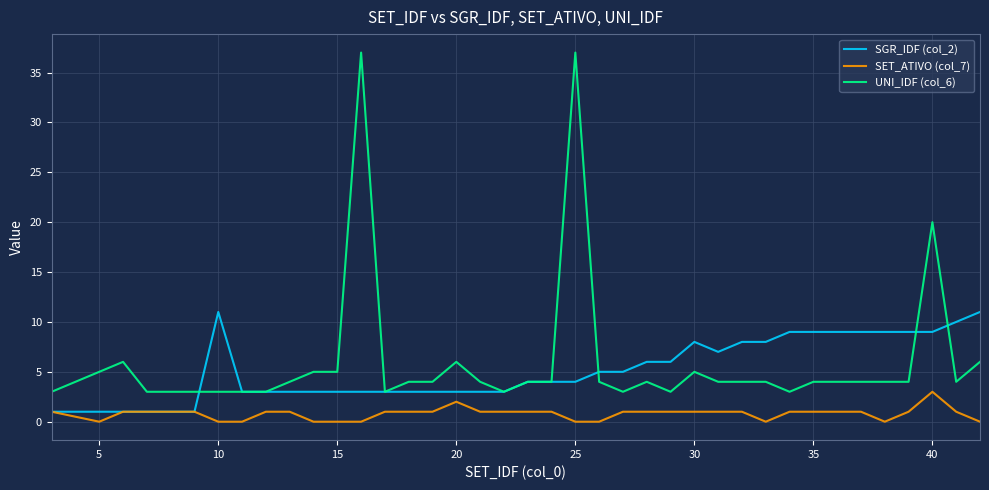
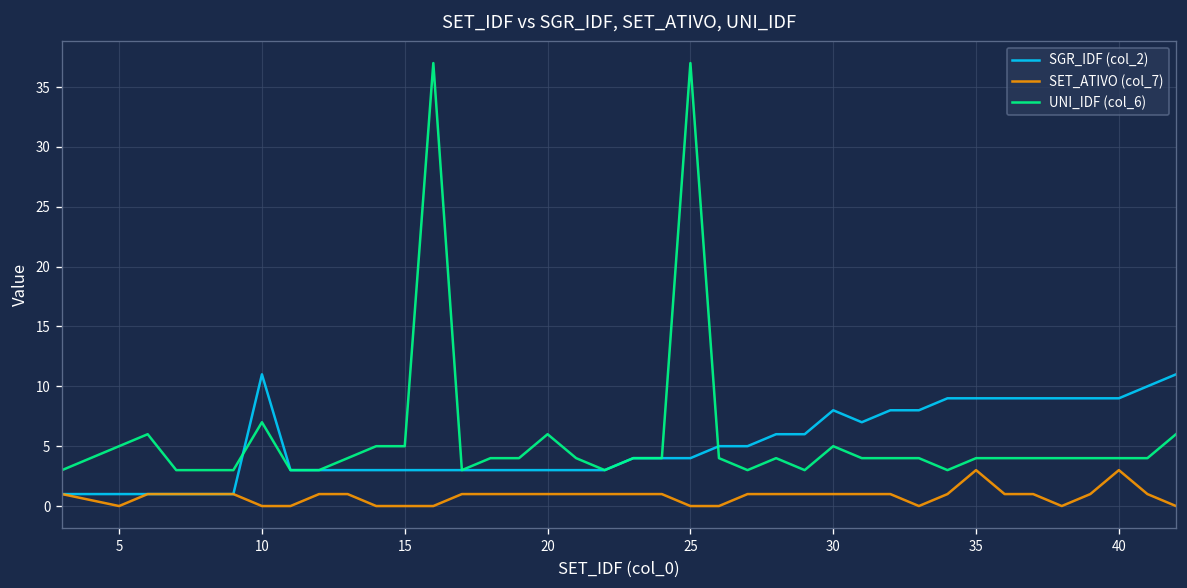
UNI_IDF (col_6), 10: 3 -> 7
SET_ATIVO (col_7), 20: 2 -> 1
SET_ATIVO (col_7), 35: 1 -> 3
UNI_IDF (col_6), 40: 20 -> 4
